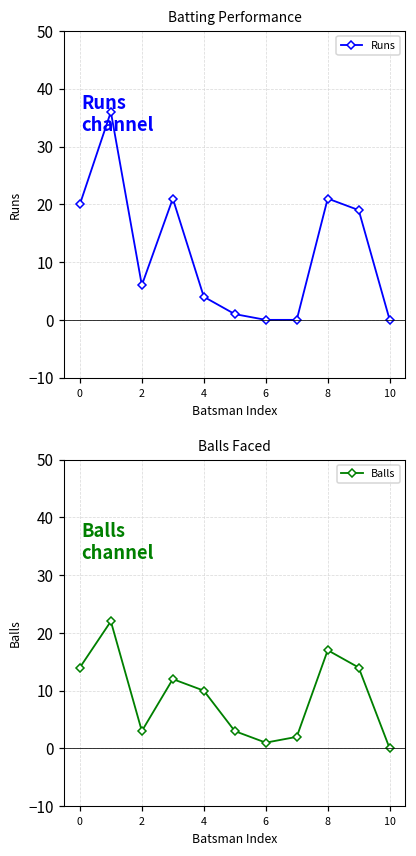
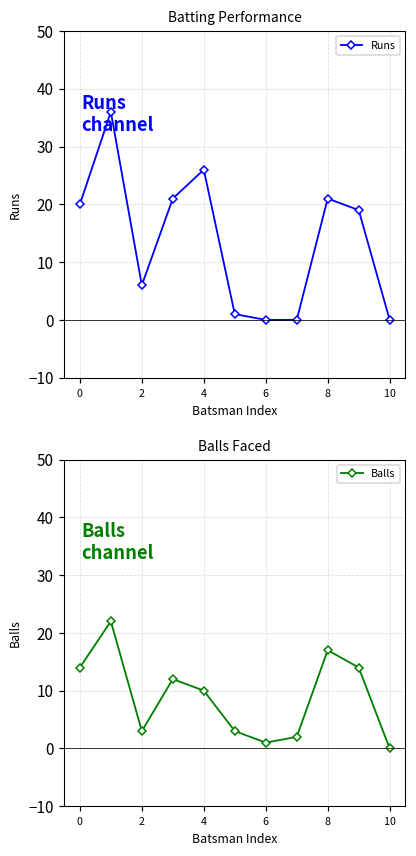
Batting Performance, 4: 4 -> 26
